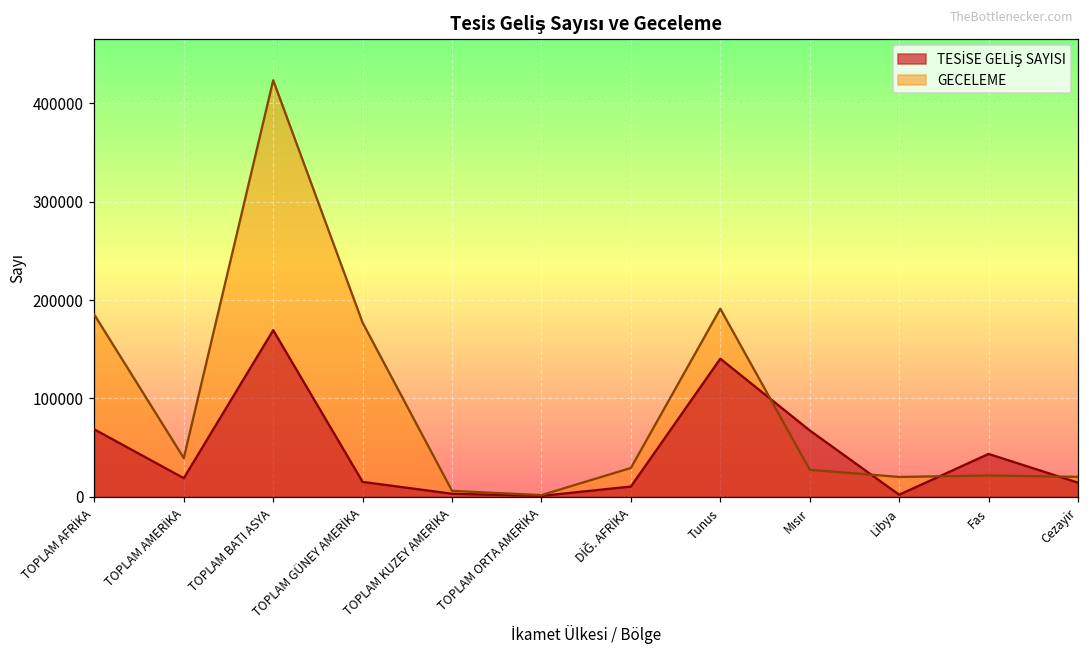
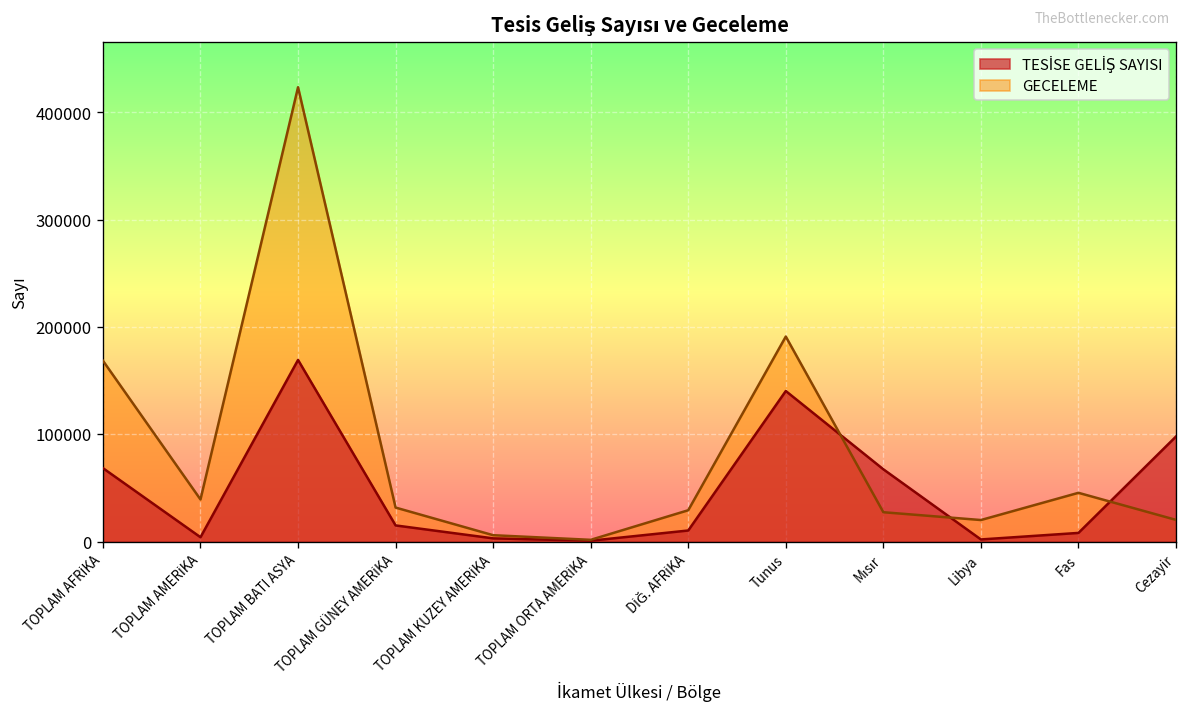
GECELEME, TOPLAM AFRİKA: 190000 -> 170000
TESİSE GELİŞ SAYISI, TOPLAM AMERİKA: 20000 -> 0
GECELEME, TOPLAM GÜNEY AMERİKA: 180000 -> 30000
TESİSE GELİŞ SAYISI, Fas: 40000 -> 10000
GECELEME, Fas: 20000 -> 50000
TESİSE GELİŞ SAYISI, Cezayir: 10000 -> 100000
